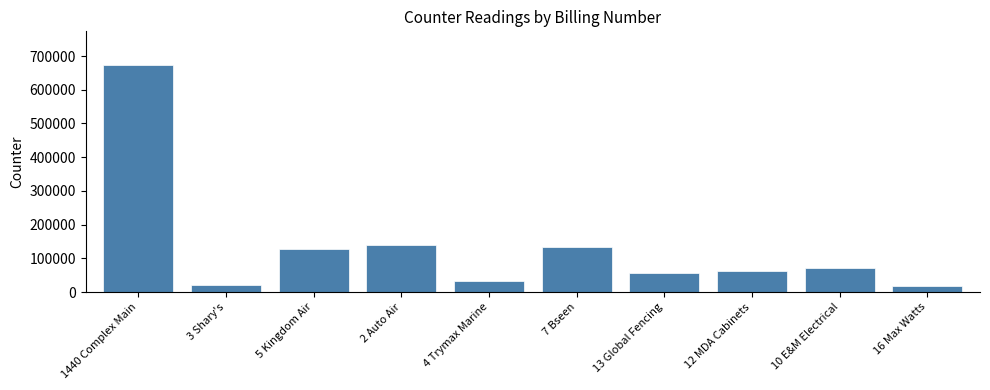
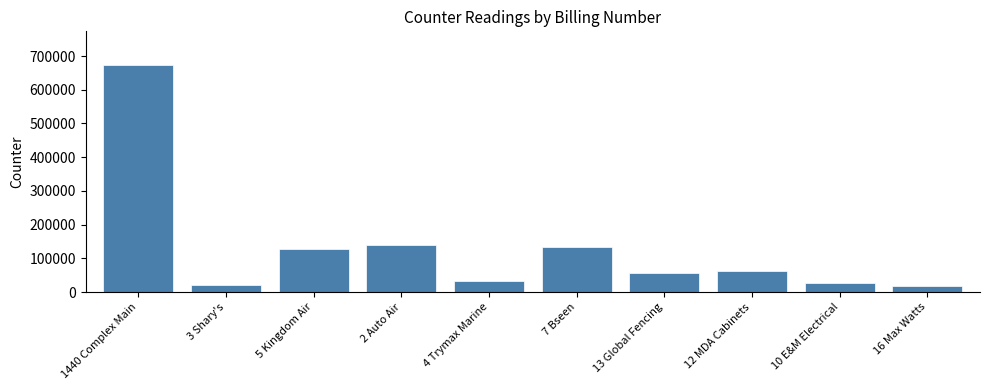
10 E&M Electrical: 70000 -> 30000
